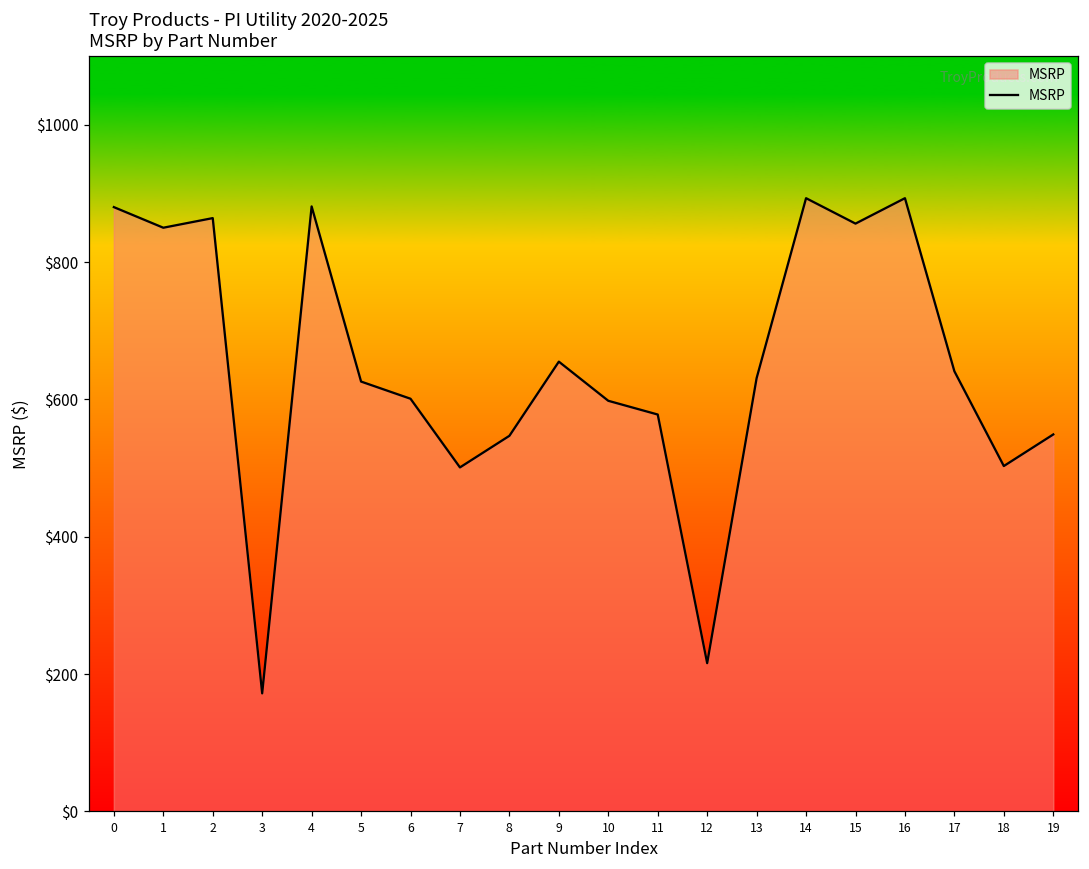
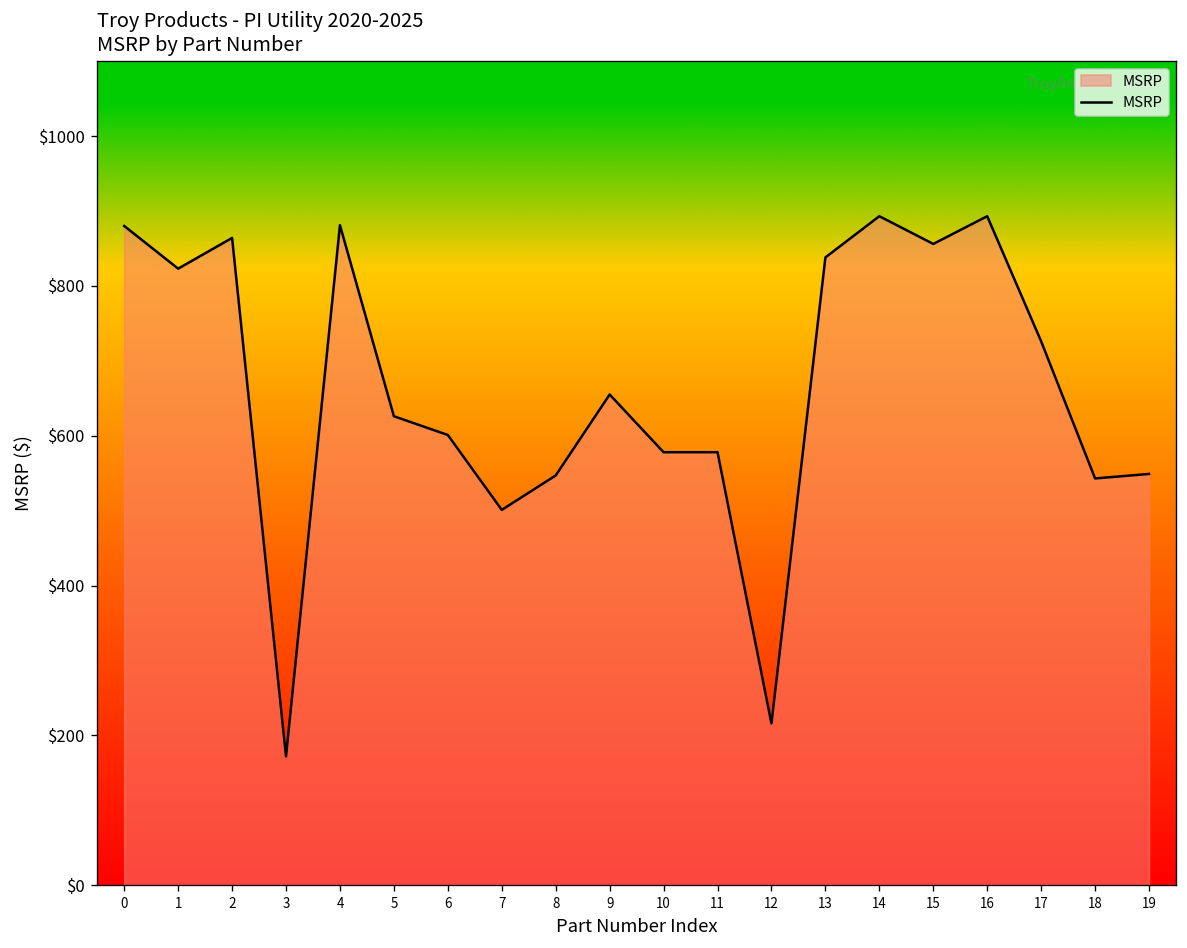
1: $850 -> $820
10: $600 -> $580
13: $630 -> $840
17: $640 -> $730
18: $500 -> $540
